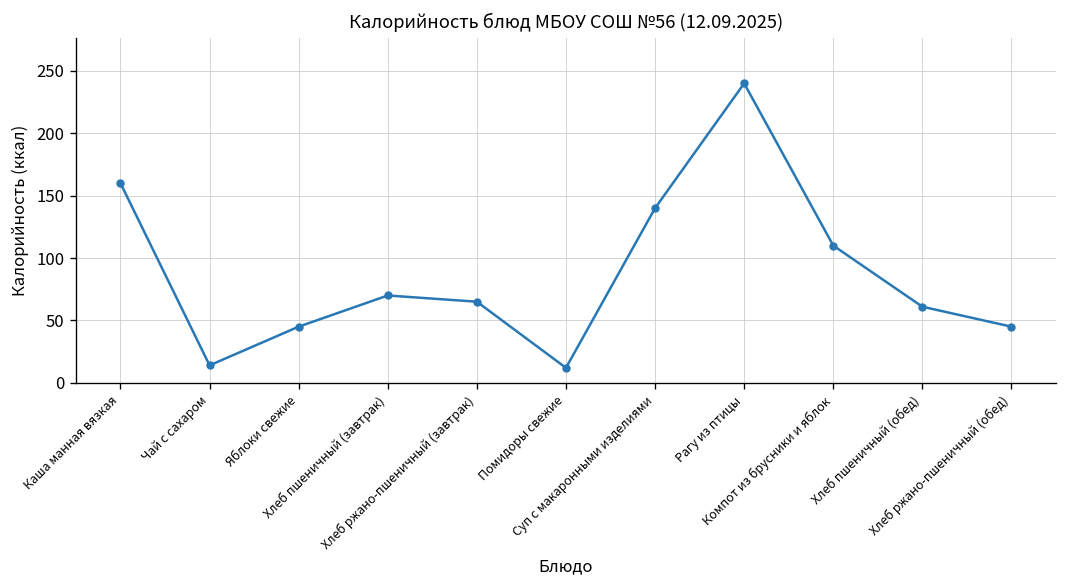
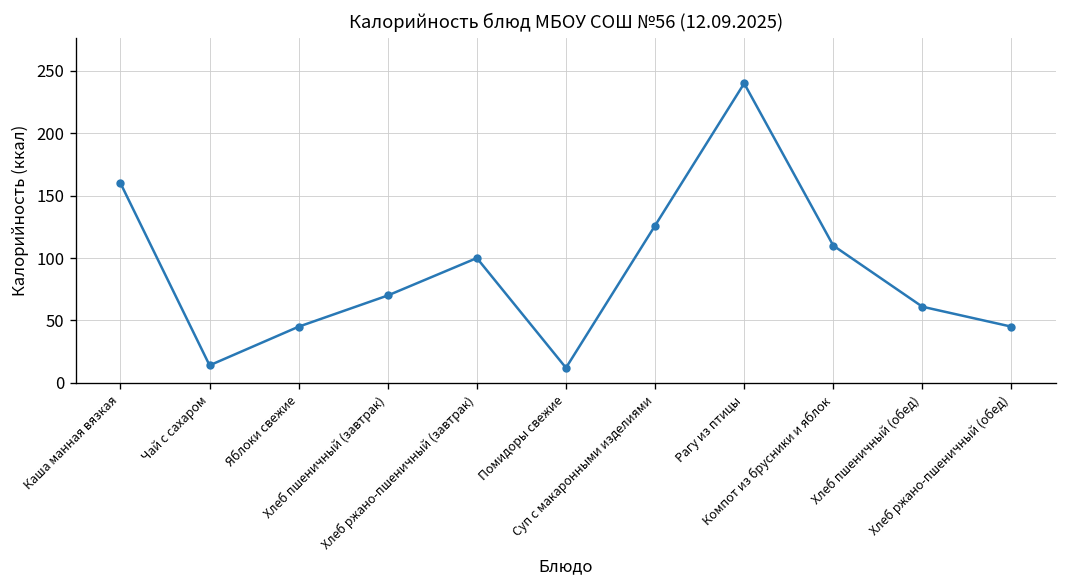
Хлеб ржано-пшеничный (завтрак): 65 -> 100
Суп с макаронными изделиями: 140 -> 126
